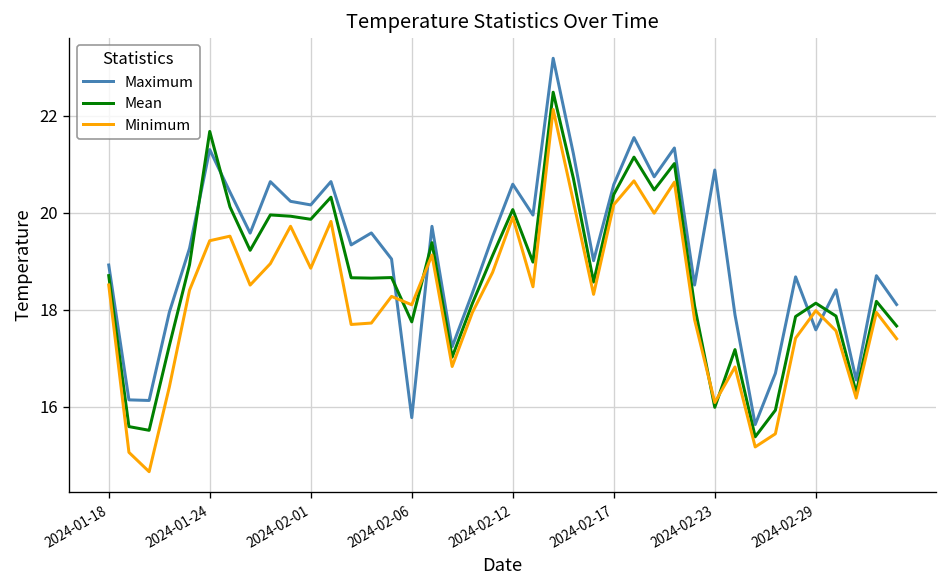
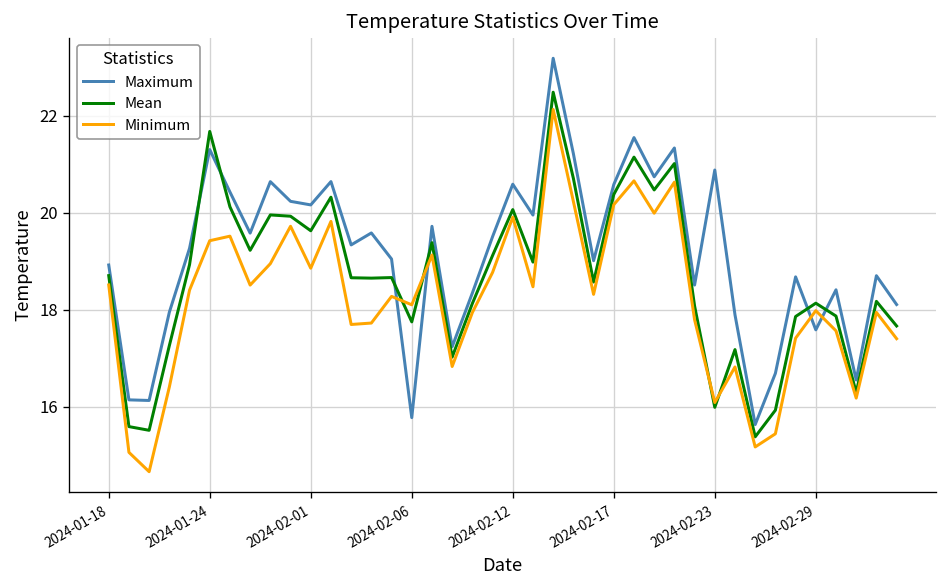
Mean, 2024-02-01: 19.9 -> 19.6
